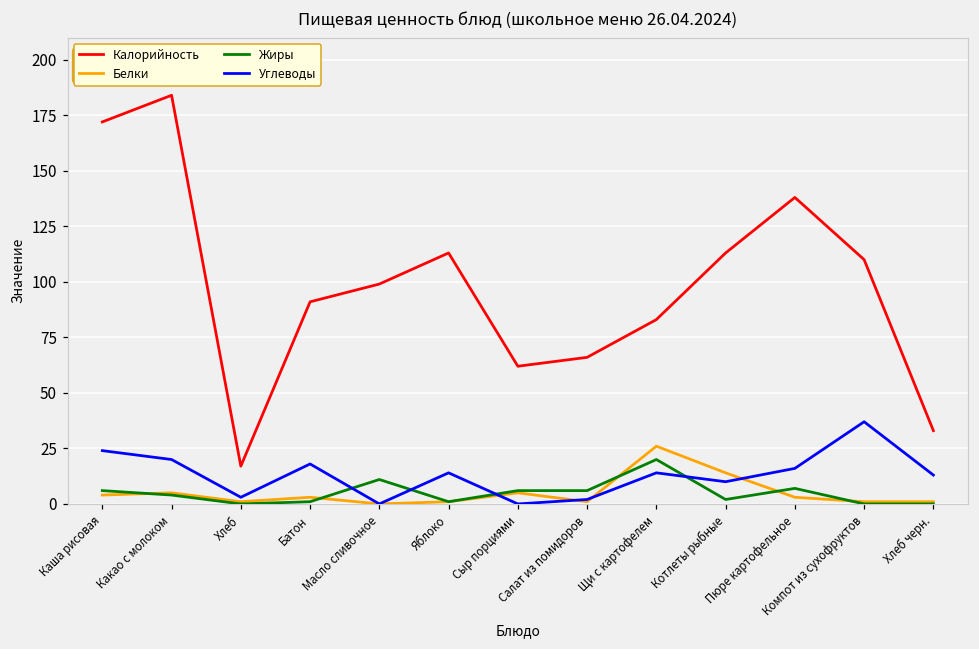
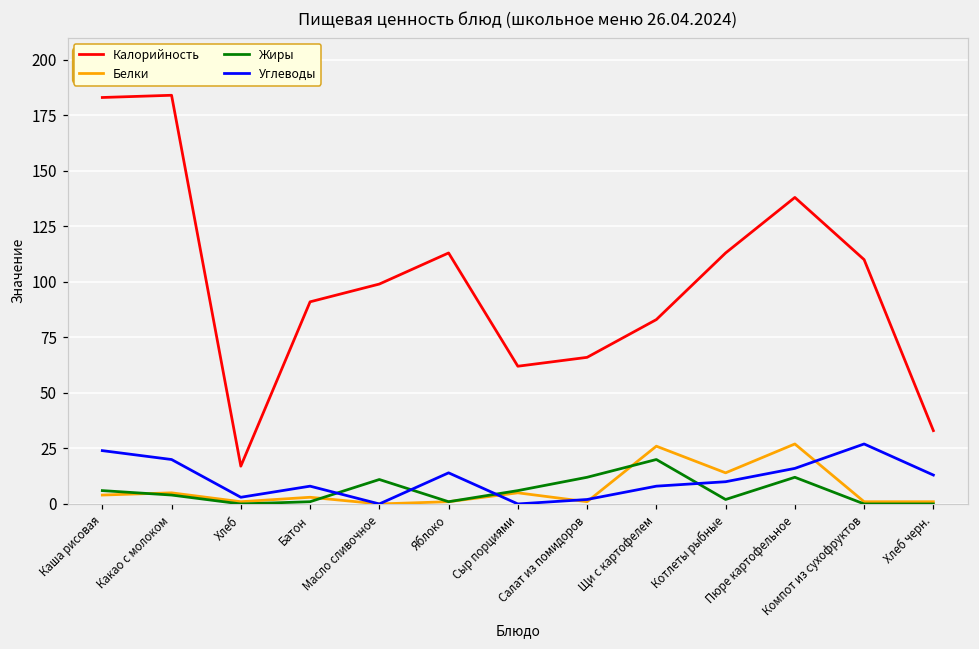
Калорийность, Каша рисовая: 172 -> 183
Углеводы, Батон: 18 -> 8
Жиры, Салат из помидоров: 6 -> 12
Углеводы, Щи с картофелем: 14 -> 8
Белки, Пюре картофельное: 3 -> 27
Жиры, Пюре картофельное: 7 -> 12
Углеводы, Компот из сухофруктов: 37 -> 27
